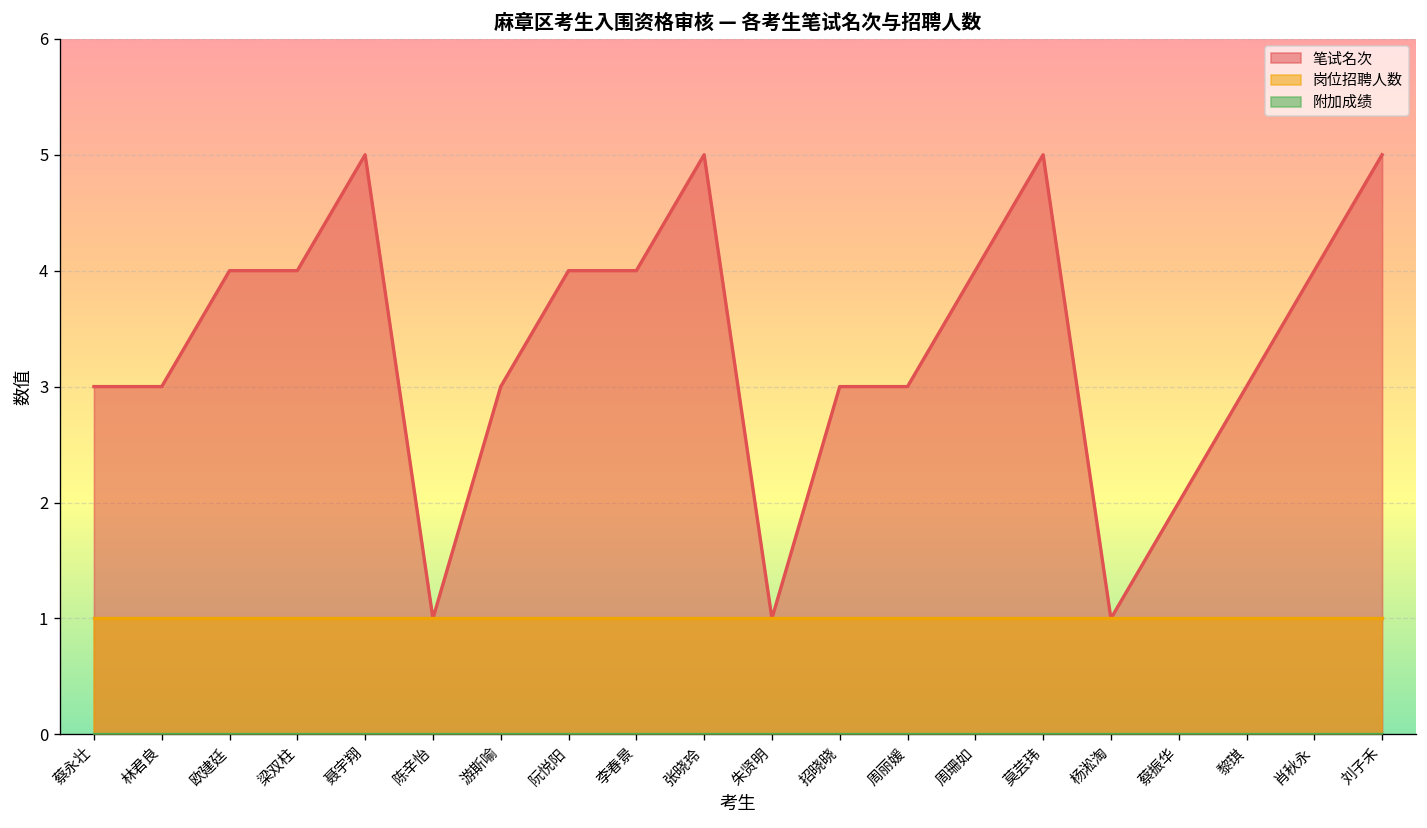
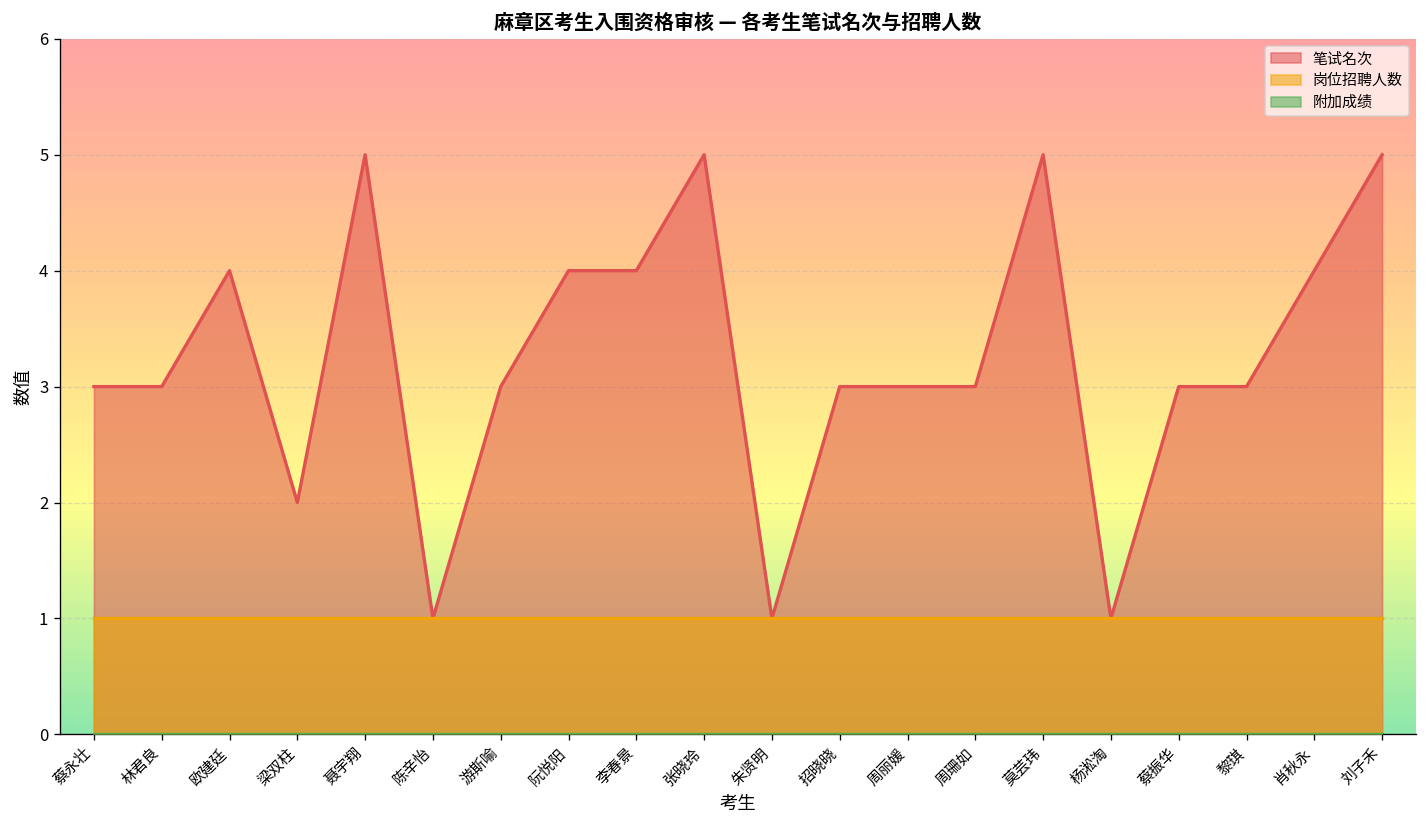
笔试名次, 梁双柱: 4 -> 2
笔试名次, 周珊如: 4 -> 3
笔试名次, 蔡振华: 2 -> 3
